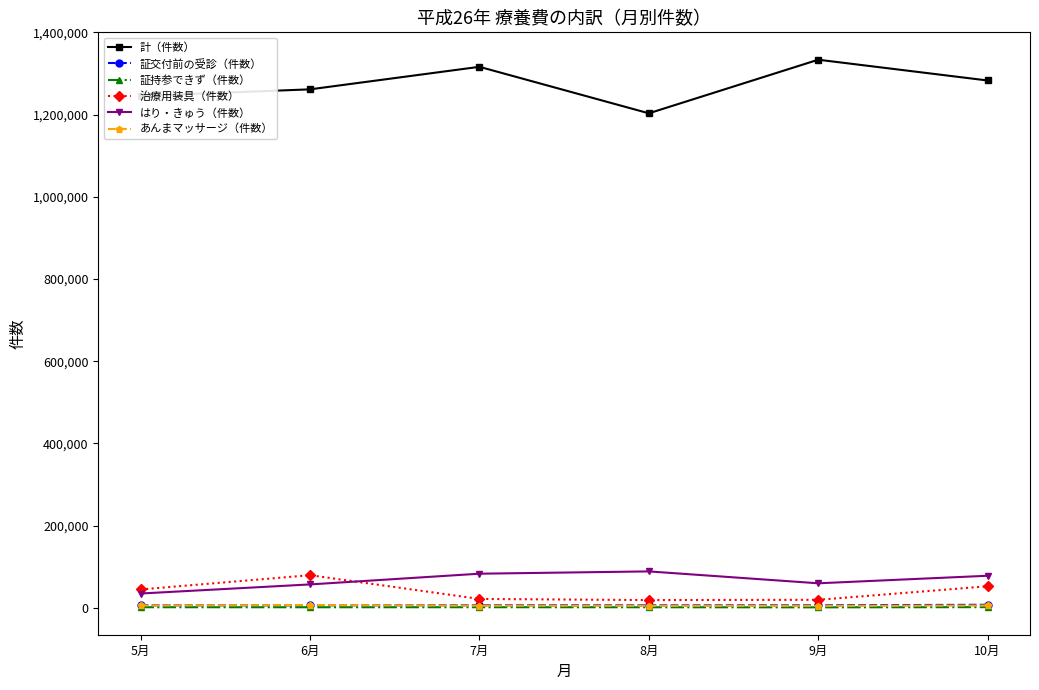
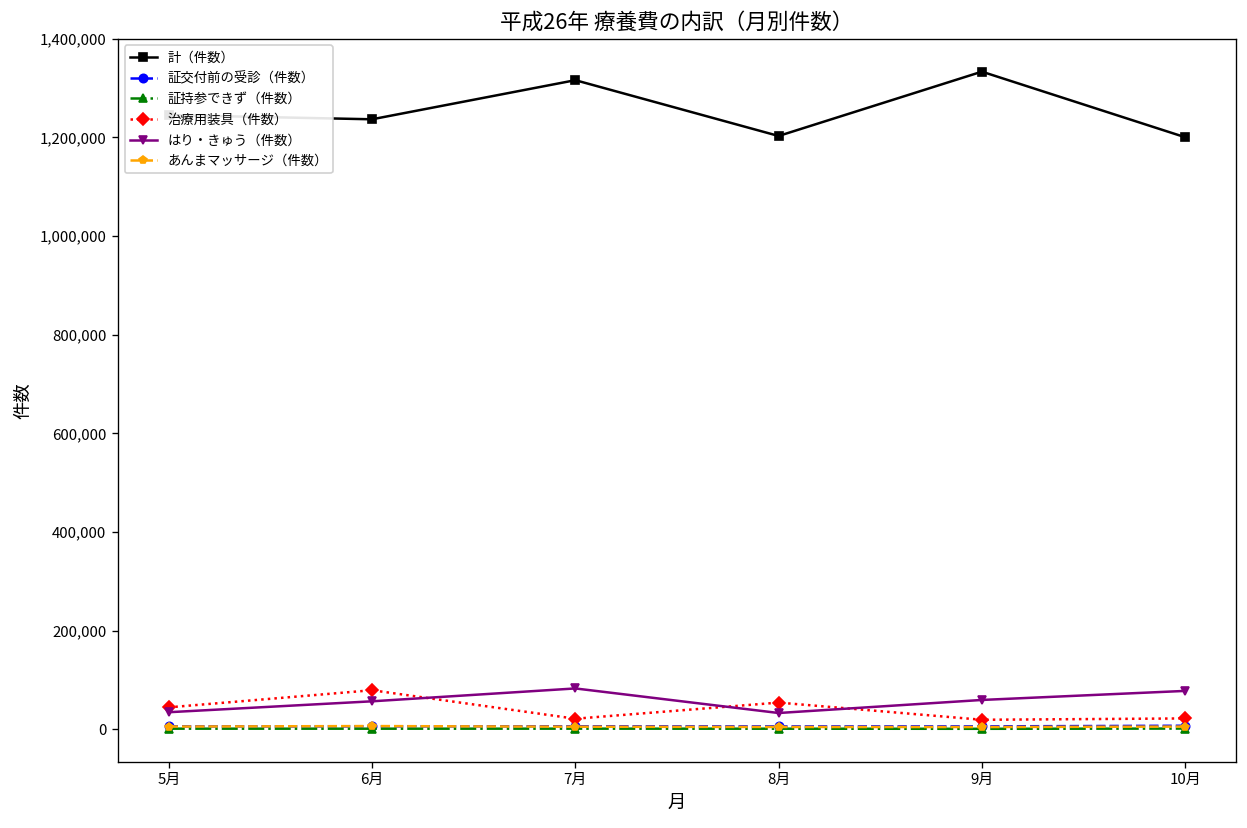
計（件数）, 6月: 1,260,000 -> 1,240,000
治療用装具（件数）, 8月: 20,000 -> 50,000
はり・きゅう（件数）, 8月: 90,000 -> 30,000
計（件数）, 10月: 1,280,000 -> 1,200,000
治療用装具（件数）, 10月: 50,000 -> 20,000
